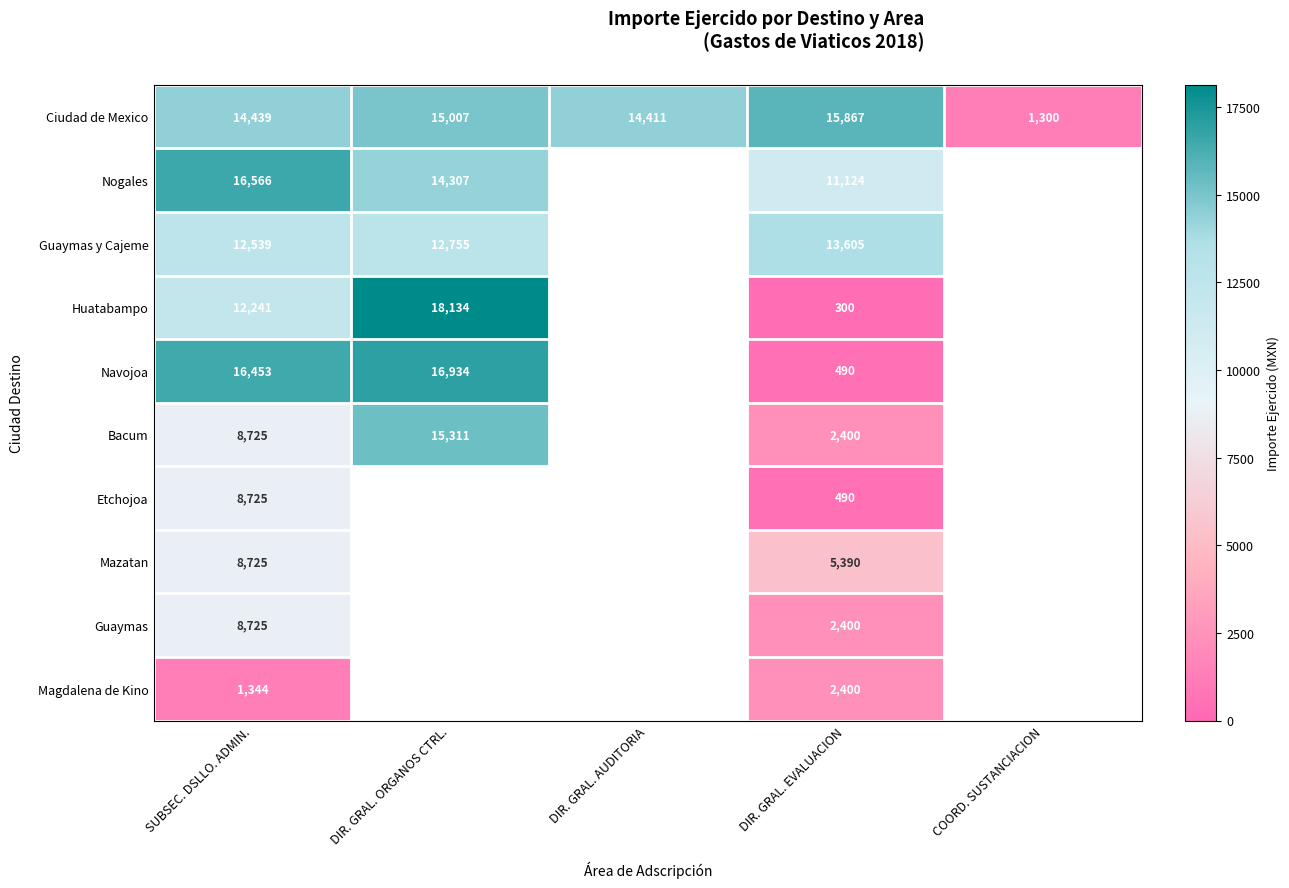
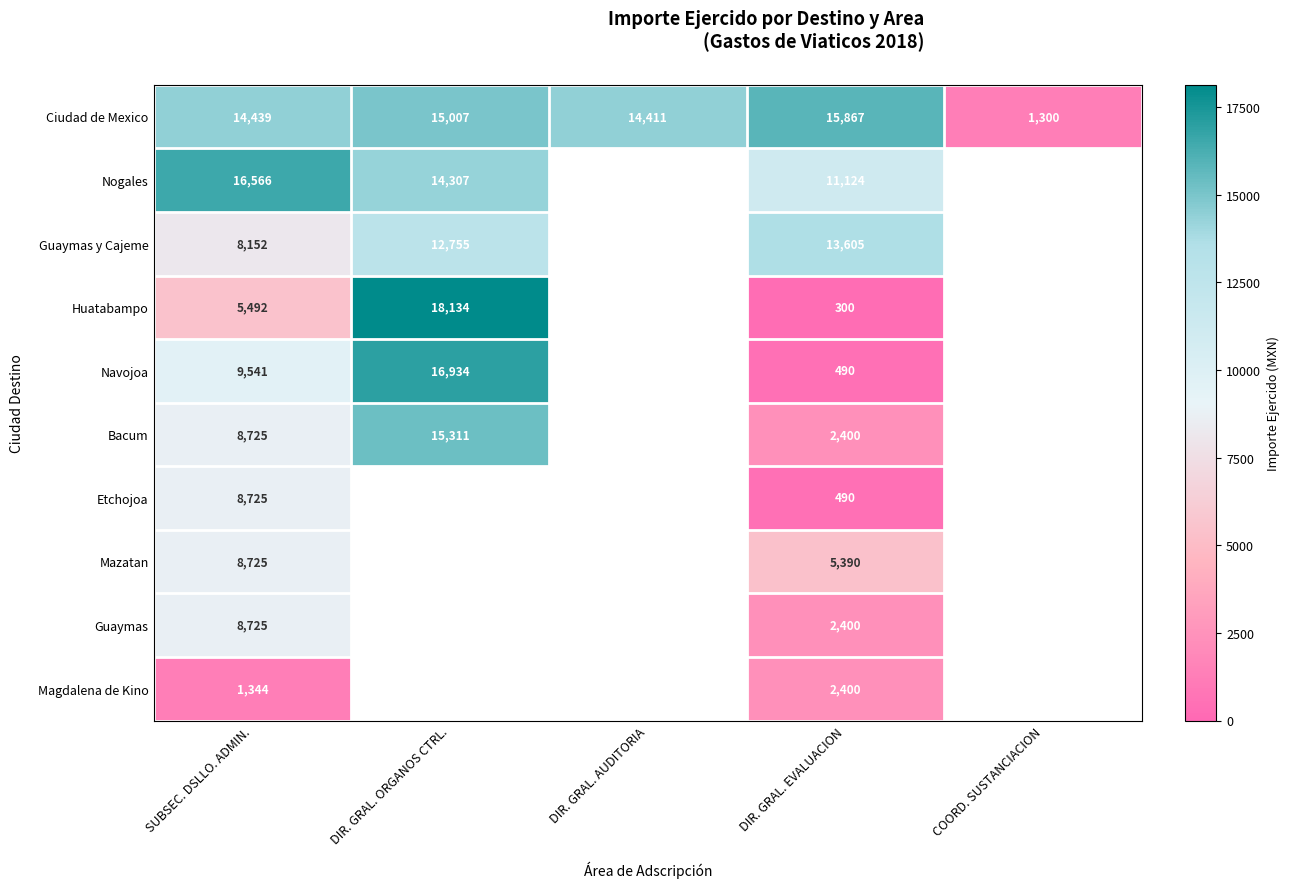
Guaymas y Cajeme, SUBSEC. DSLLO. ADMIN.: 12,539 -> 8,152
Huatabampo, SUBSEC. DSLLO. ADMIN.: 12,241 -> 5,492
Navojoa, SUBSEC. DSLLO. ADMIN.: 16,453 -> 9,541
